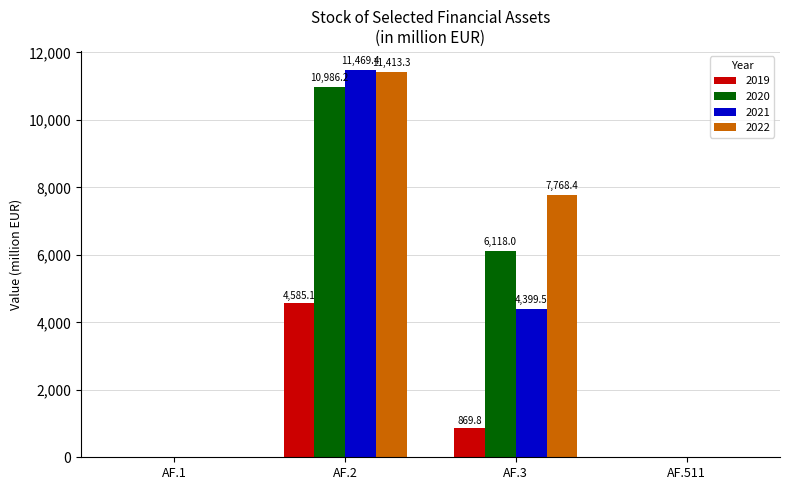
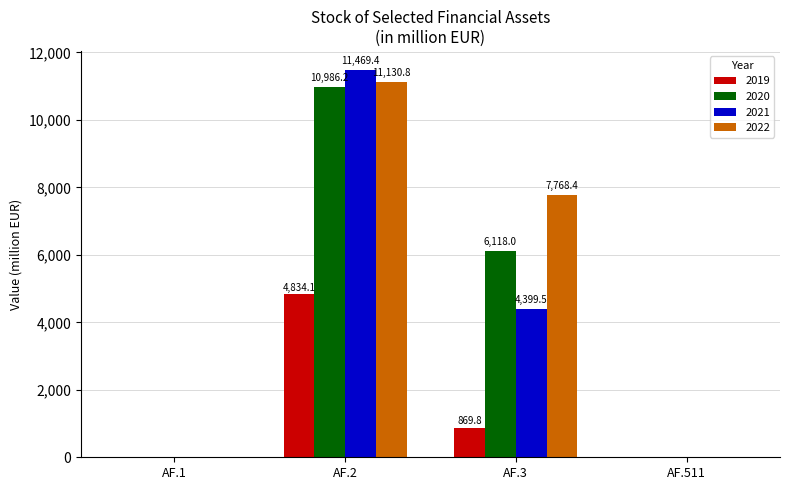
2019, AF.2: 4,585.1 -> 4,834.1
2022, AF.2: 11,413.3 -> 11,130.8
